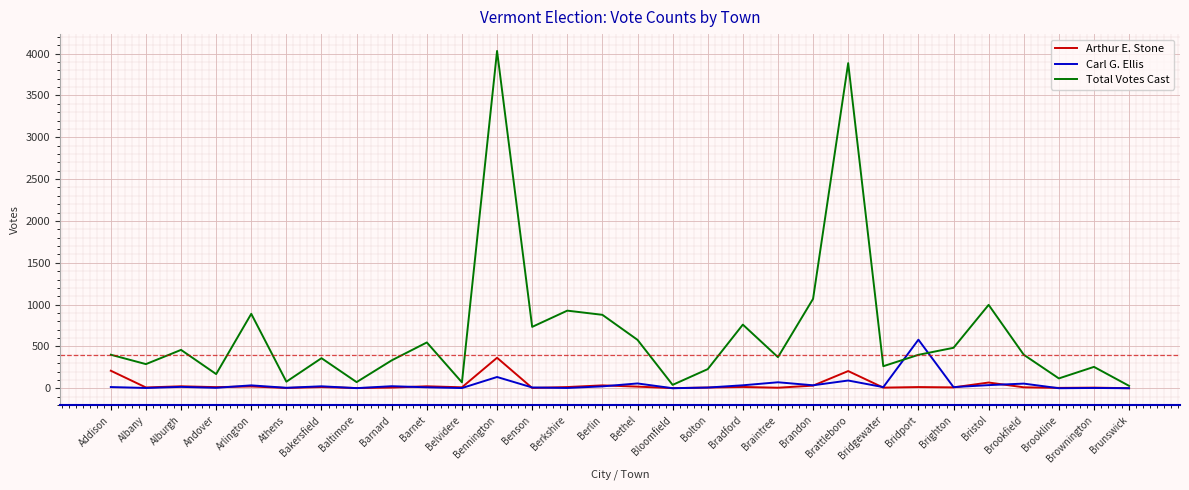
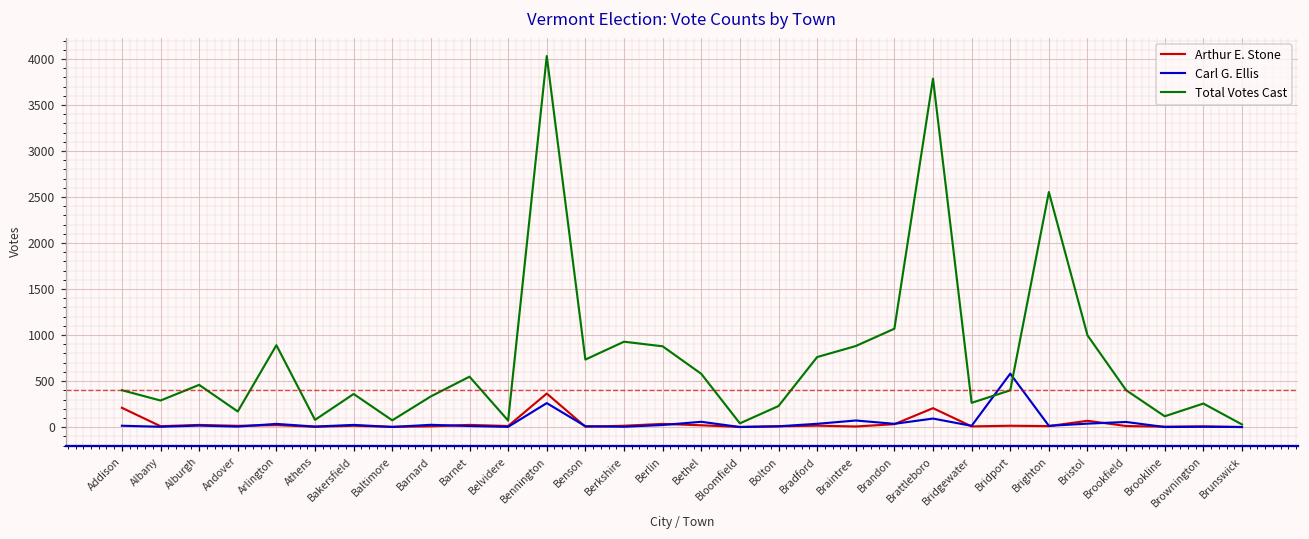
Carl G. Ellis, Bennington: 100 -> 300
Total Votes Cast, Braintree: 400 -> 900
Total Votes Cast, Brattleboro: 3900 -> 3800
Total Votes Cast, Brighton: 500 -> 2600
